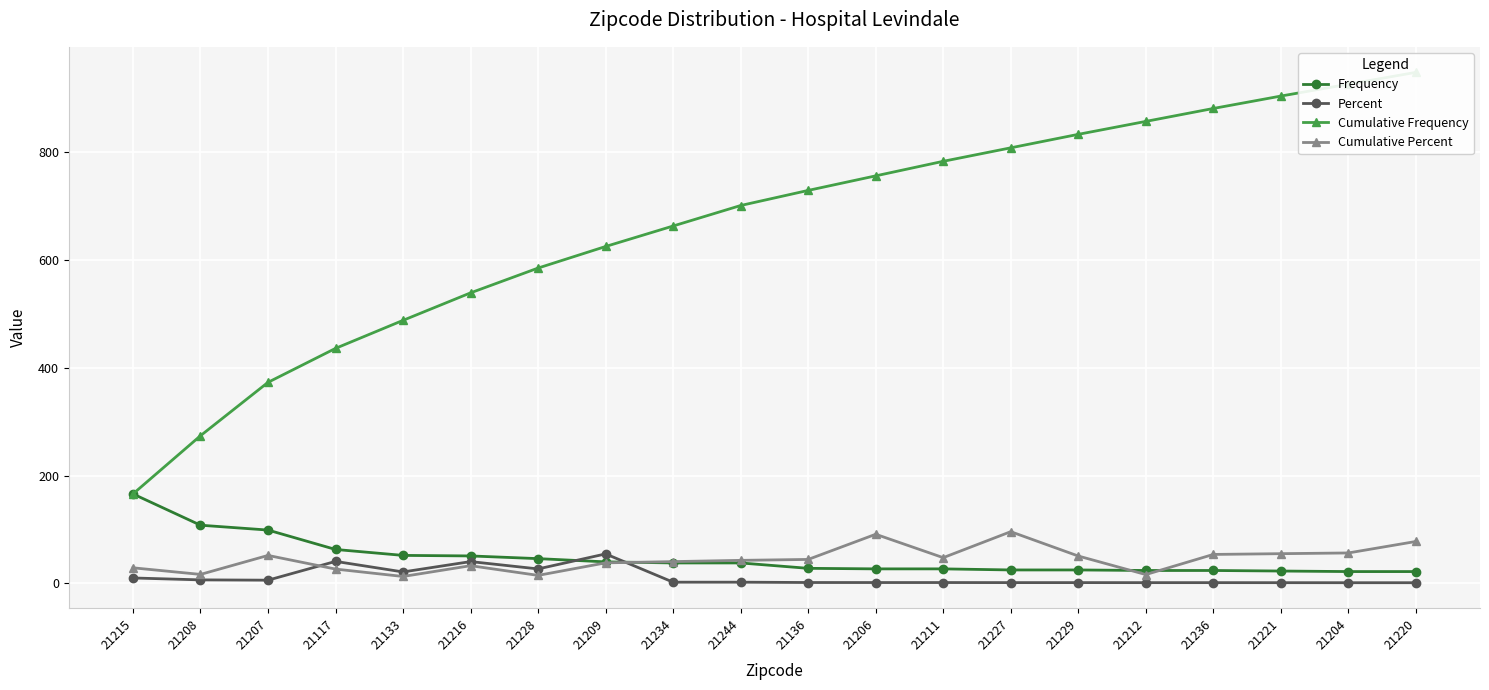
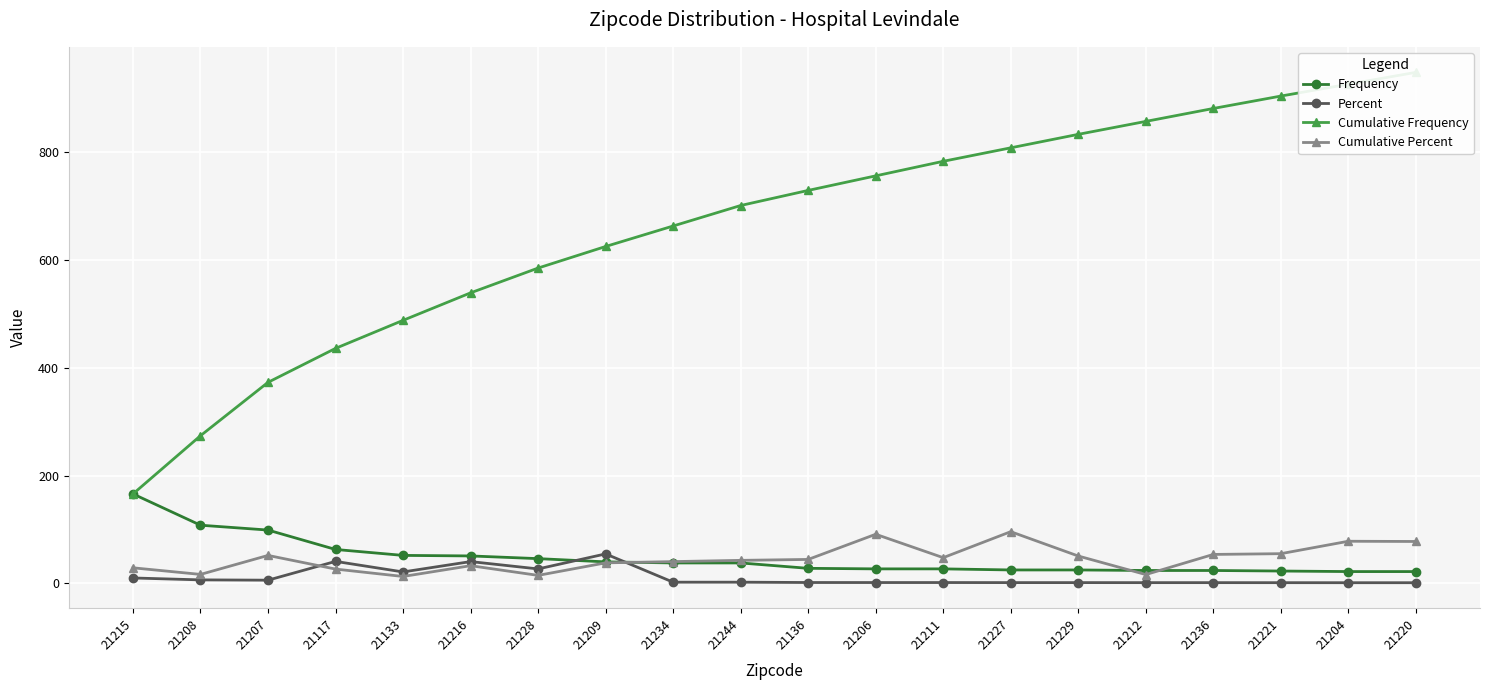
Cumulative Percent, 21204: 60 -> 80
